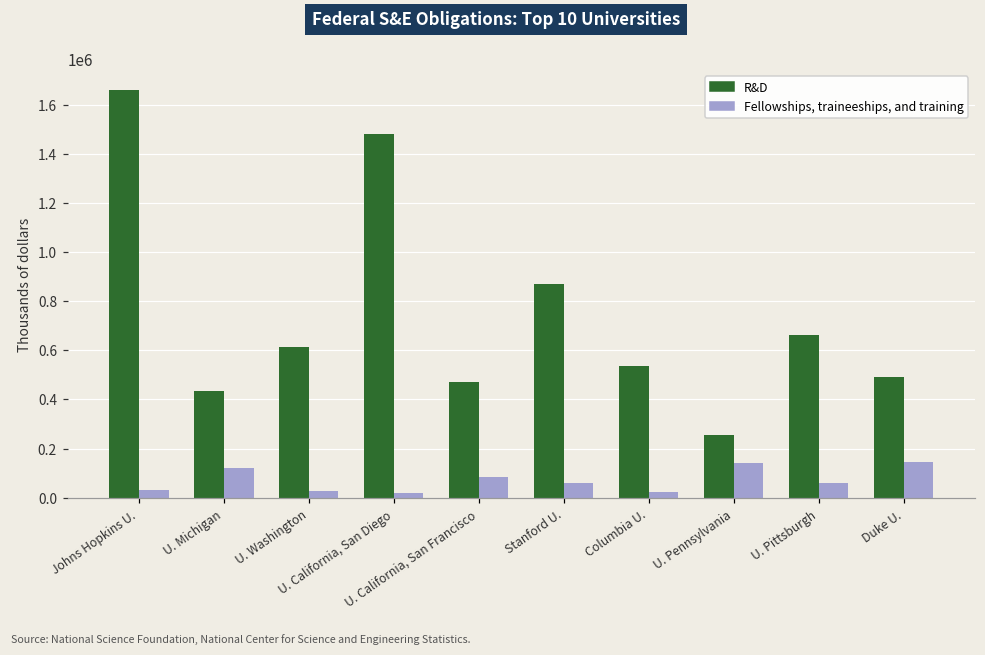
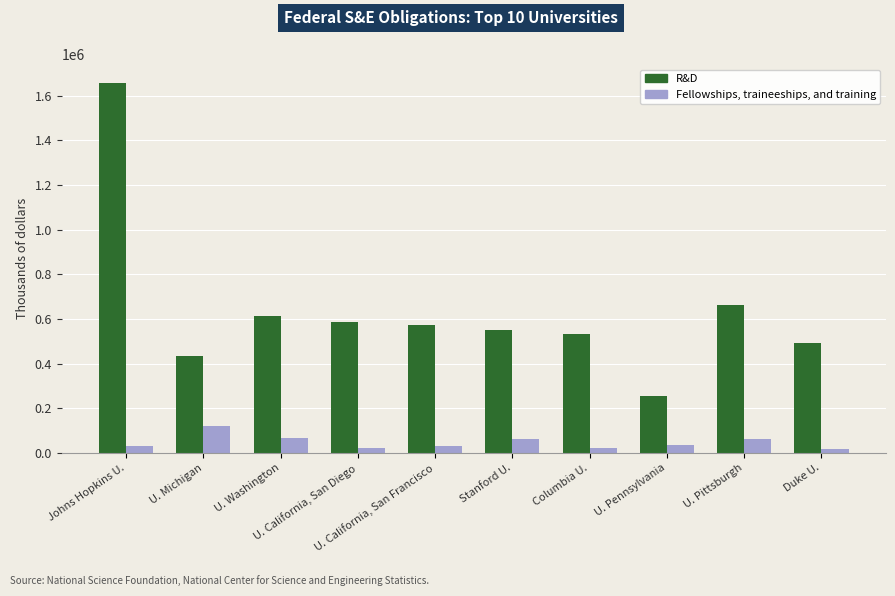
Fellowships, traineeships, and training, U. Washington: 30000 -> 70000
R&D, U. California, San Diego: 1480000 -> 590000
R&D, U. California, San Francisco: 470000 -> 570000
Fellowships, traineeships, and training, U. California, San Francisco: 90000 -> 30000
R&D, Stanford U.: 870000 -> 550000
Fellowships, traineeships, and training, U. Pennsylvania: 140000 -> 30000
Fellowships, traineeships, and training, Duke U.: 140000 -> 20000
